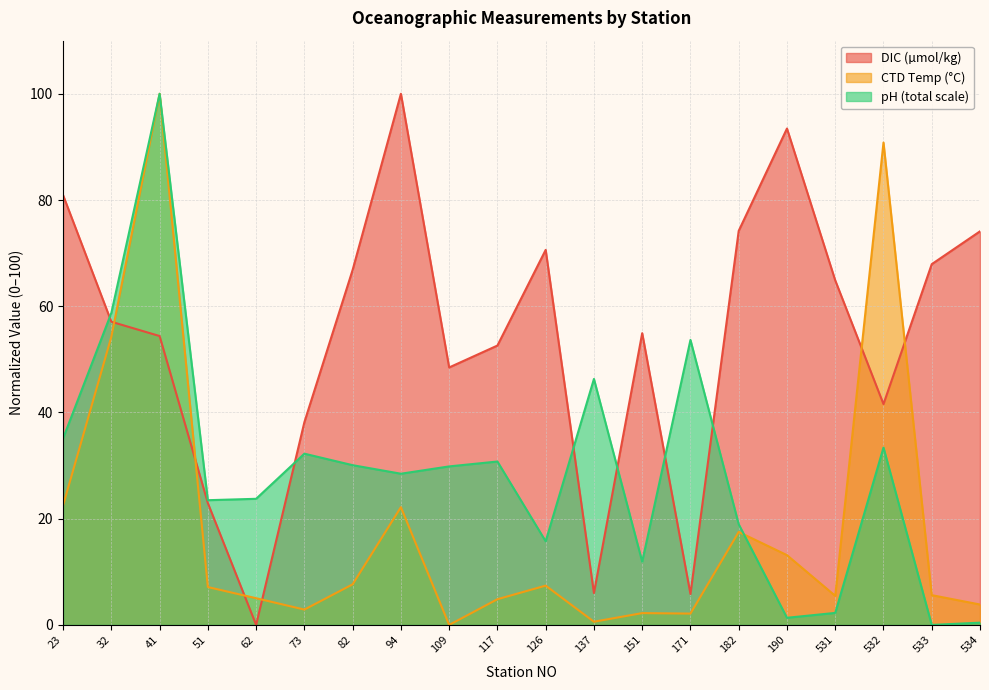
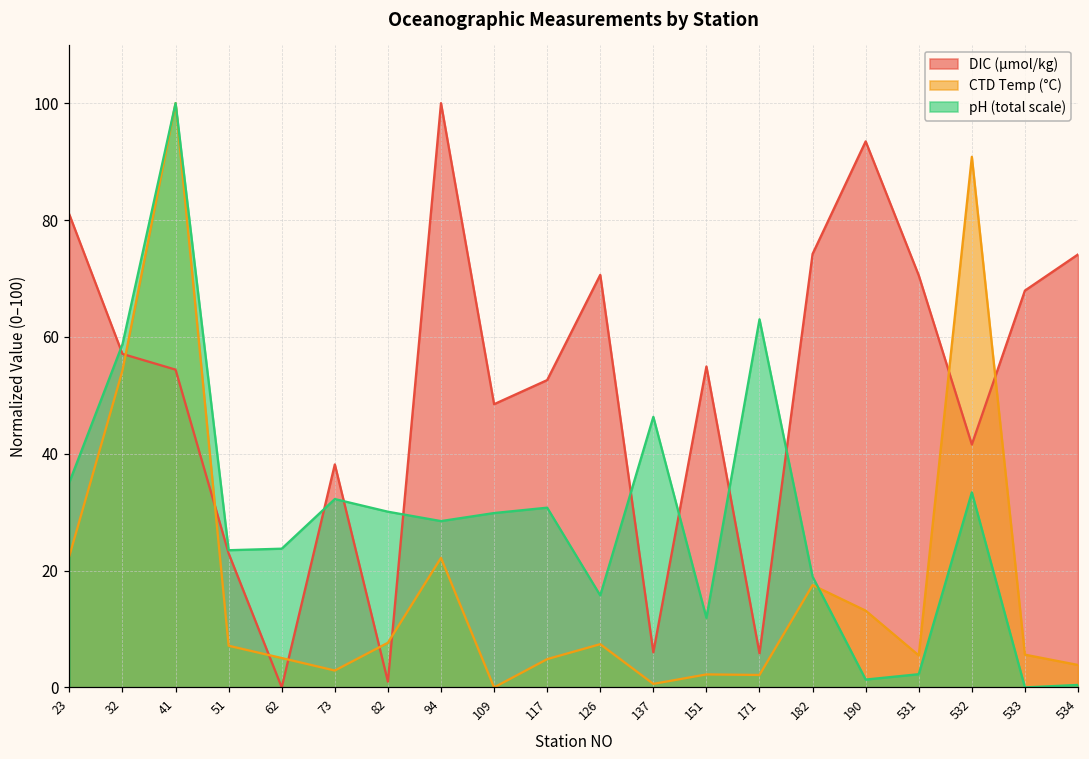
DIC (µmol/kg), 82: 67 -> 1
pH (total scale), 171: 54 -> 63
DIC (µmol/kg), 531: 65 -> 71
